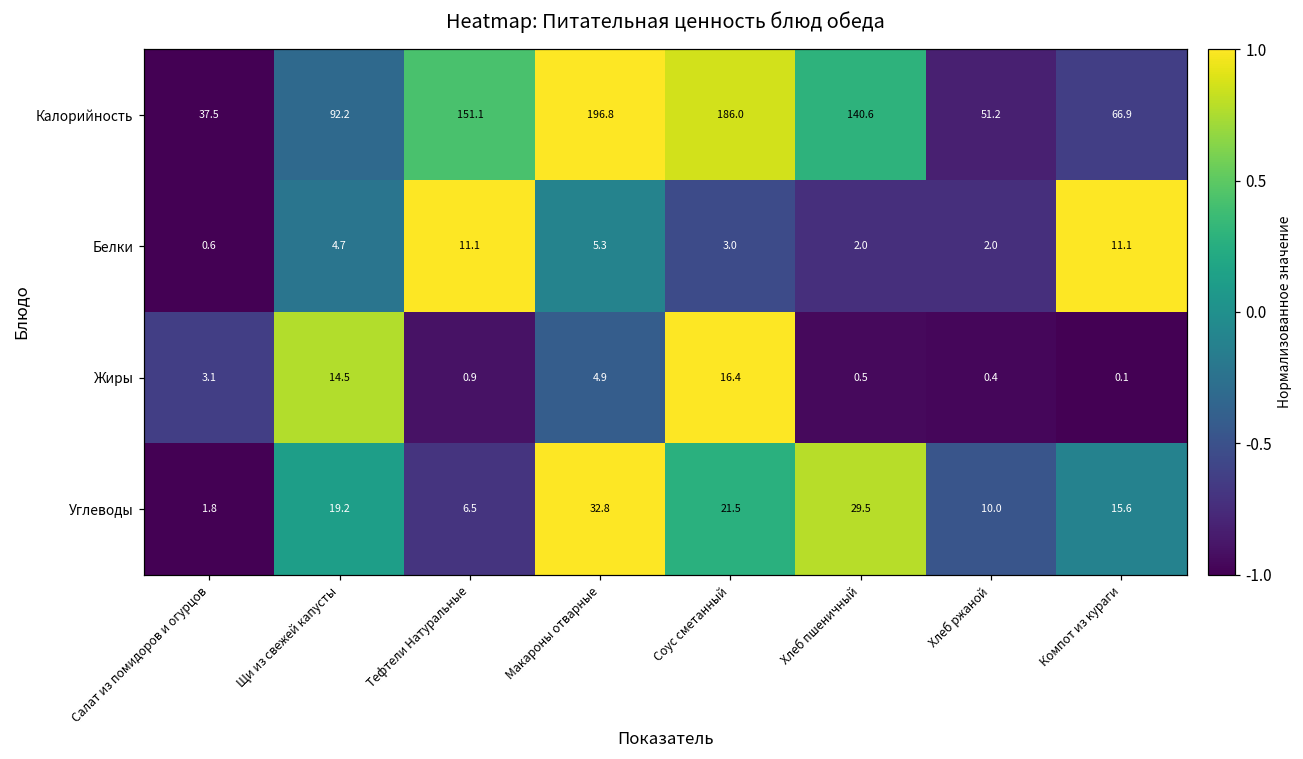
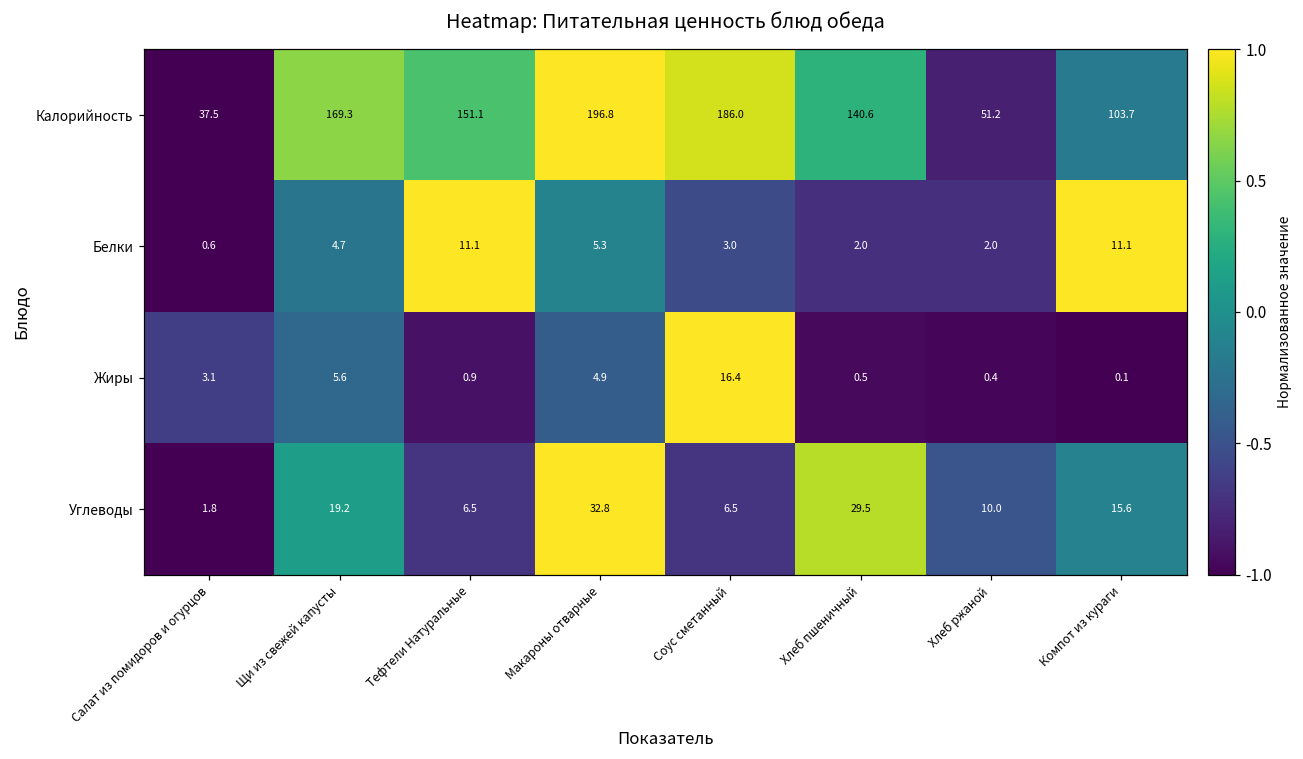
Калорийность, Щи из свежей капусты: 92.2 -> 169.3
Калорийность, Компот из кураги: 66.9 -> 103.7
Жиры, Щи из свежей капусты: 14.5 -> 5.6
Углеводы, Соус сметанный: 21.5 -> 6.5
